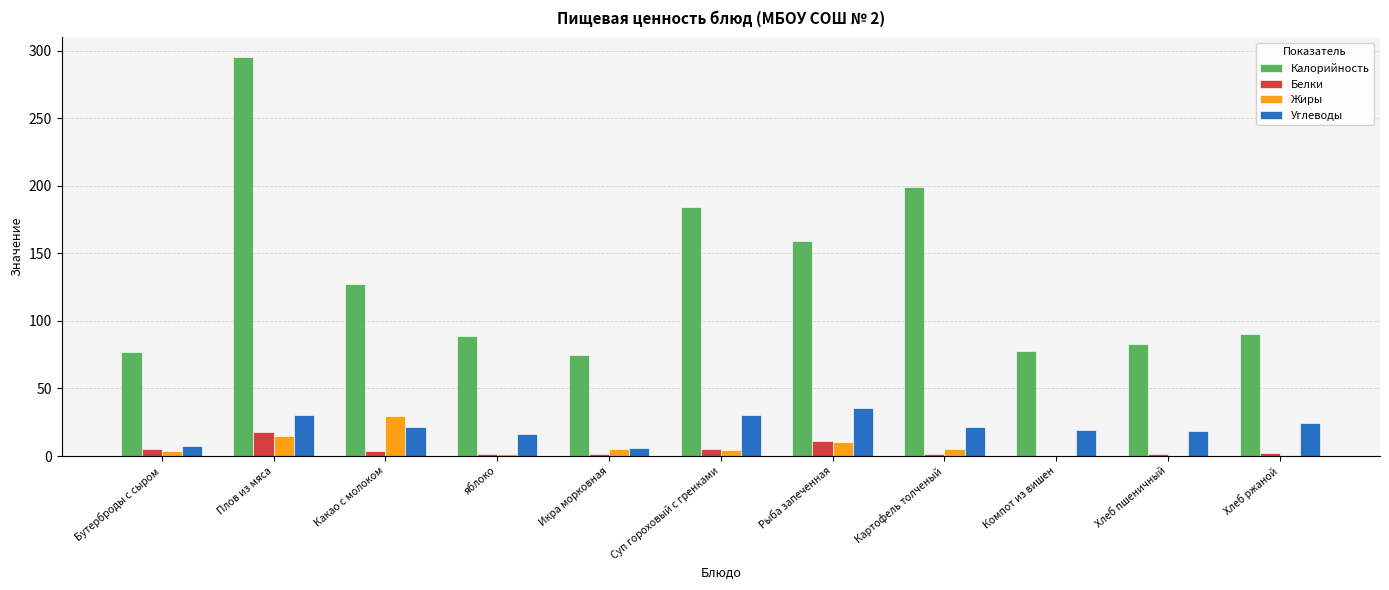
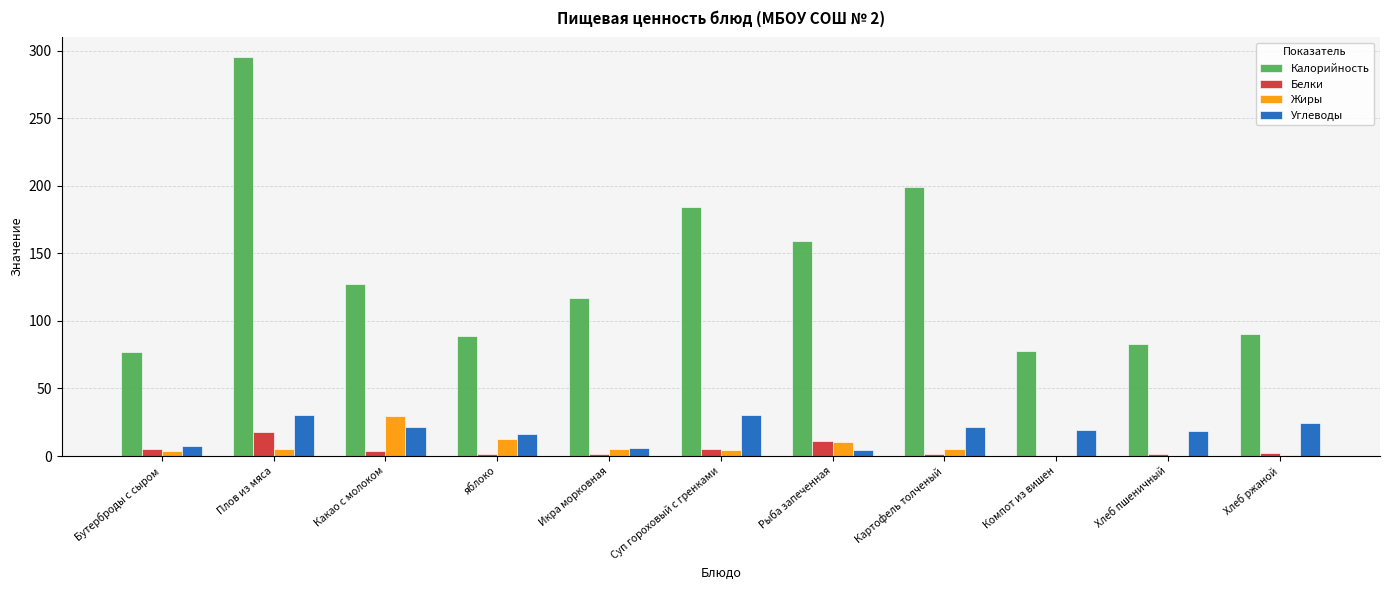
Жиры, Плов из мяса: 15 -> 6
Жиры, яблоко: 2 -> 13
Калорийность, Икра морковная: 75 -> 117
Углеводы, Рыба запеченная: 35 -> 5
